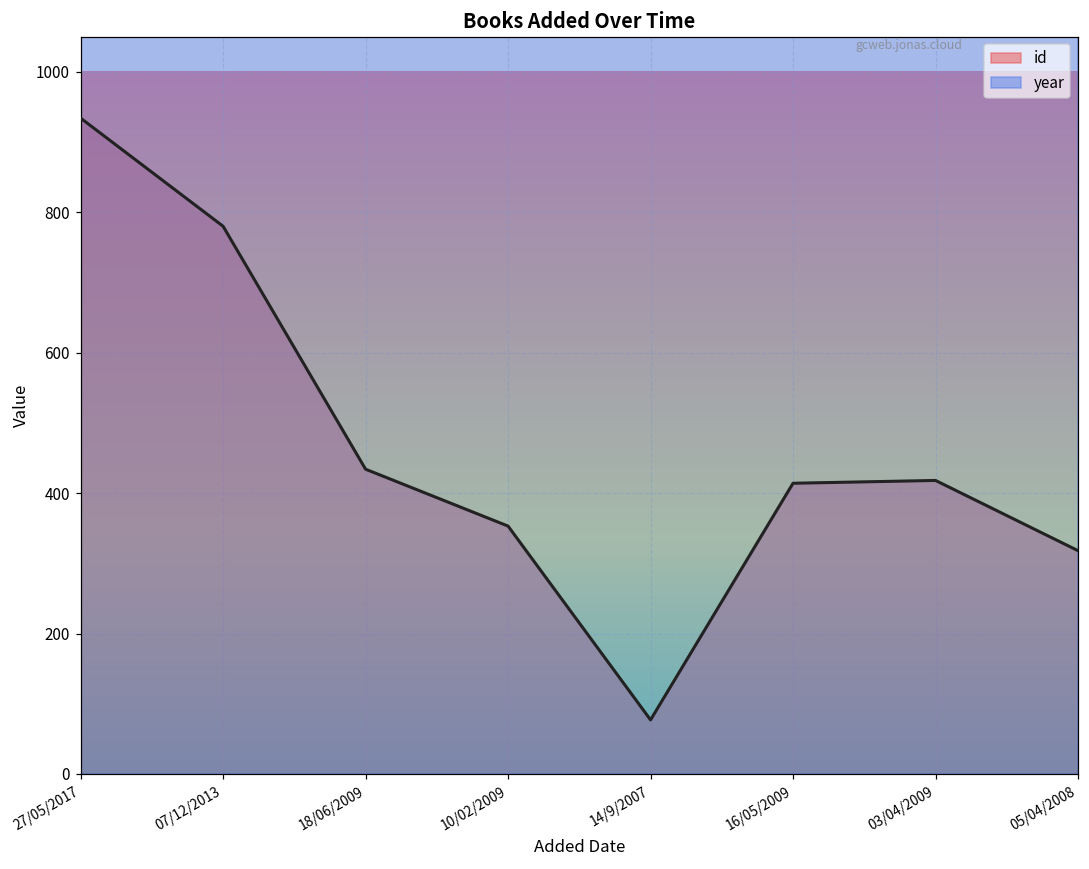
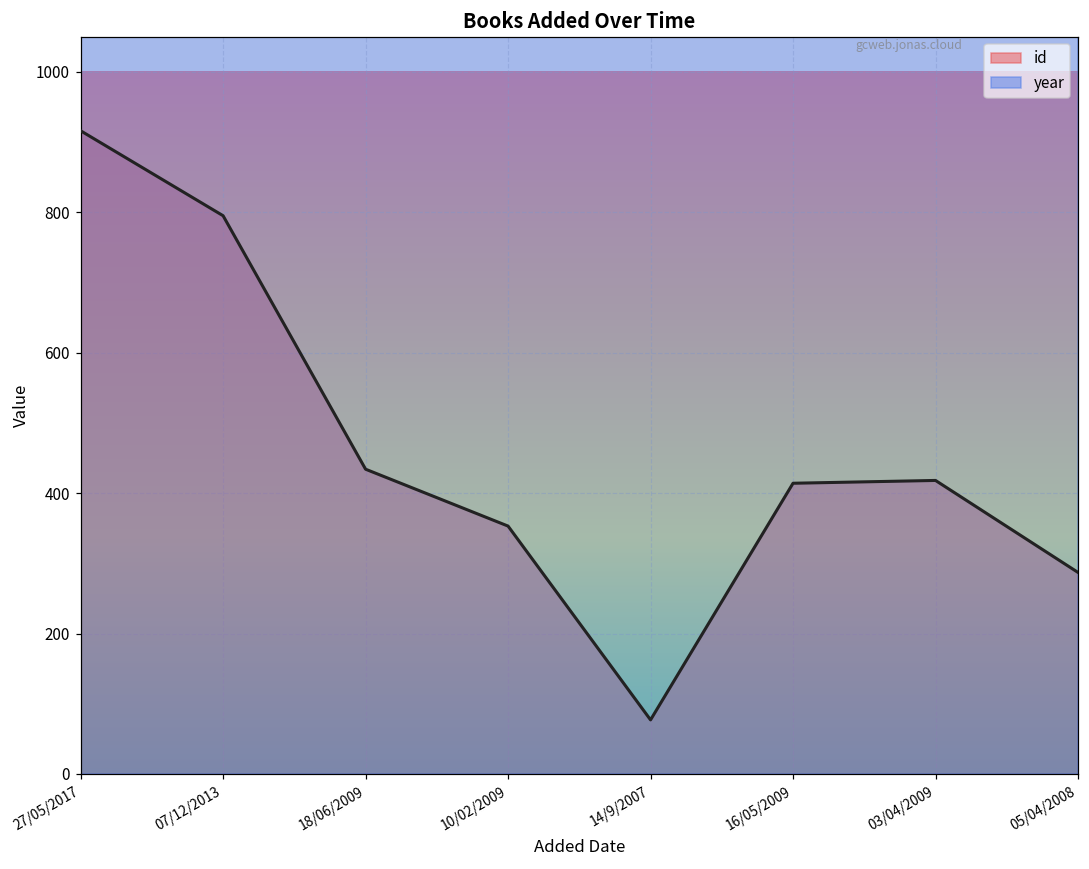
id, 27/05/2017: 930 -> 920
id, 07/12/2013: 780 -> 800
id, 05/04/2008: 320 -> 290
